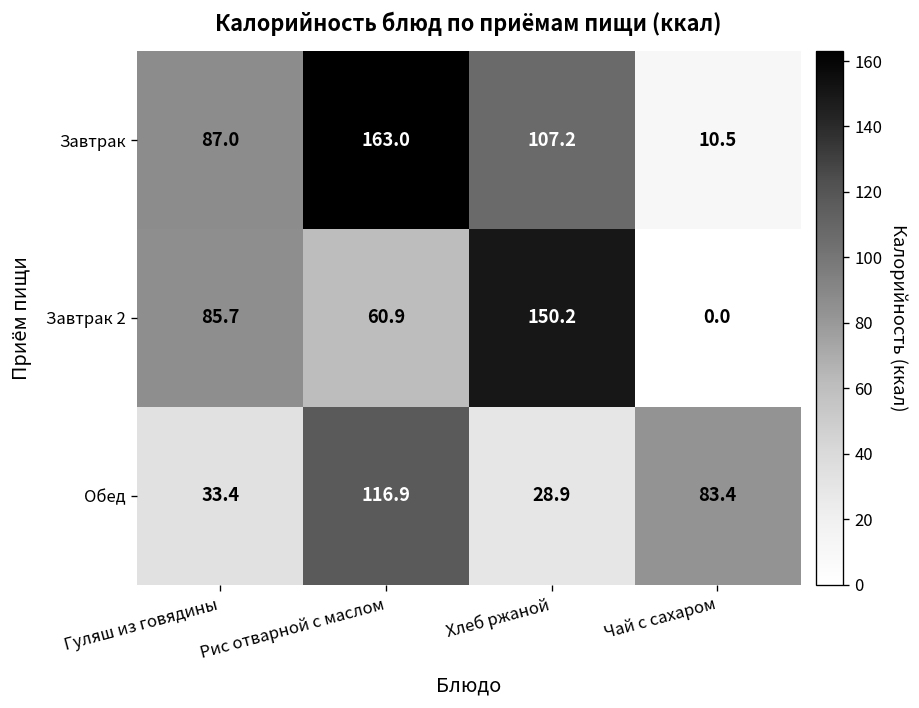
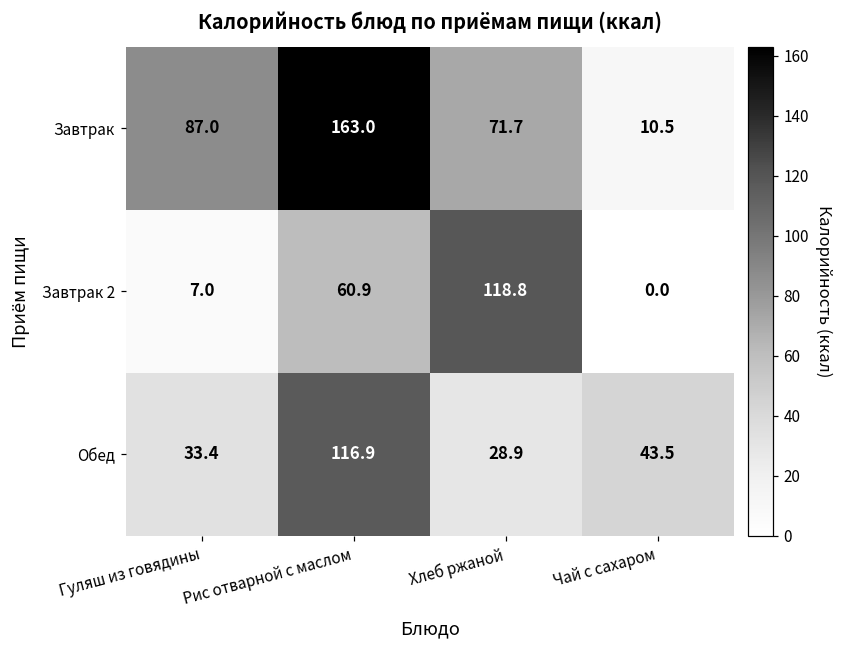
Завтрак, Хлеб ржаной: 107.2 -> 71.7
Завтрак 2, Гуляш из говядины: 85.7 -> 7.0
Завтрак 2, Хлеб ржаной: 150.2 -> 118.8
Обед, Чай с сахаром: 83.4 -> 43.5
